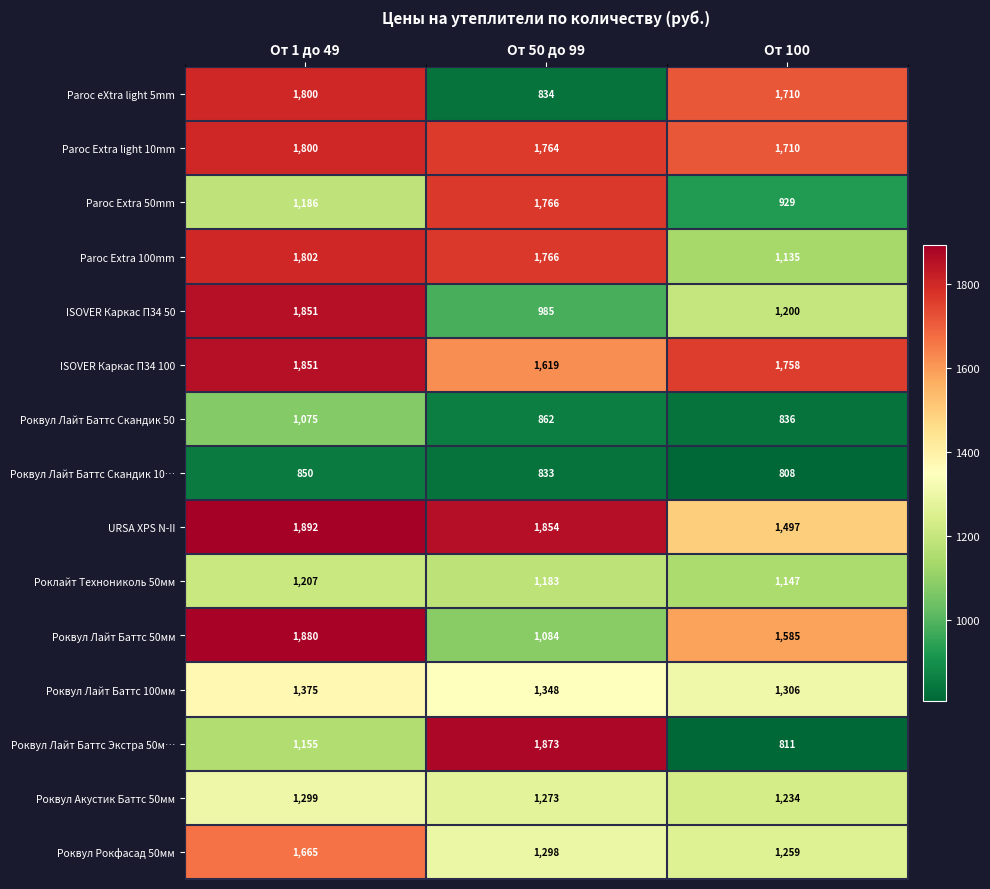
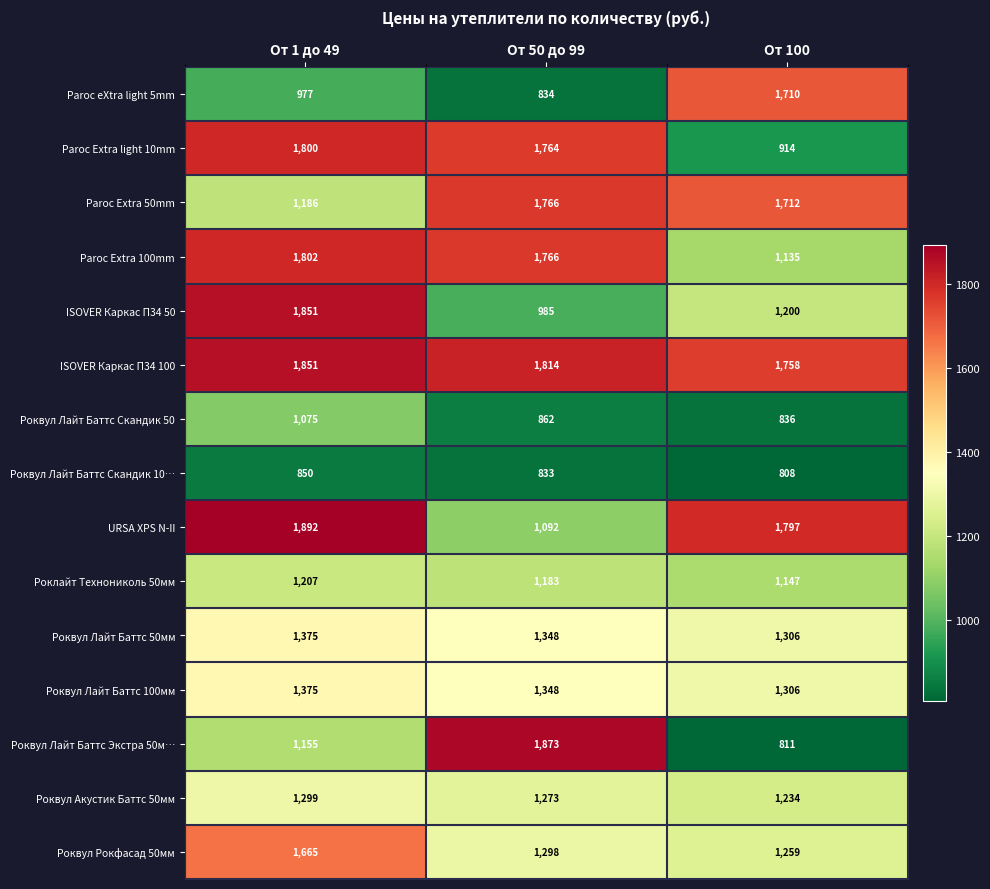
Paroc eXtra light 5mm, От 1 до 49: 1,800 -> 977
Paroc Extra light 10mm, От 100: 1,710 -> 914
Paroc Extra 50mm, От 100: 929 -> 1,712
ISOVER Каркас П34 100, От 50 до 99: 1,619 -> 1,814
URSA XPS N-II, От 50 до 99: 1,854 -> 1,092
URSA XPS N-II, От 100: 1,497 -> 1,797
Роквул Лайт Баттс 50мм, От 1 до 49: 1,880 -> 1,375
Роквул Лайт Баттс 50мм, От 50 до 99: 1,084 -> 1,348
Роквул Лайт Баттс 50мм, От 100: 1,585 -> 1,306
